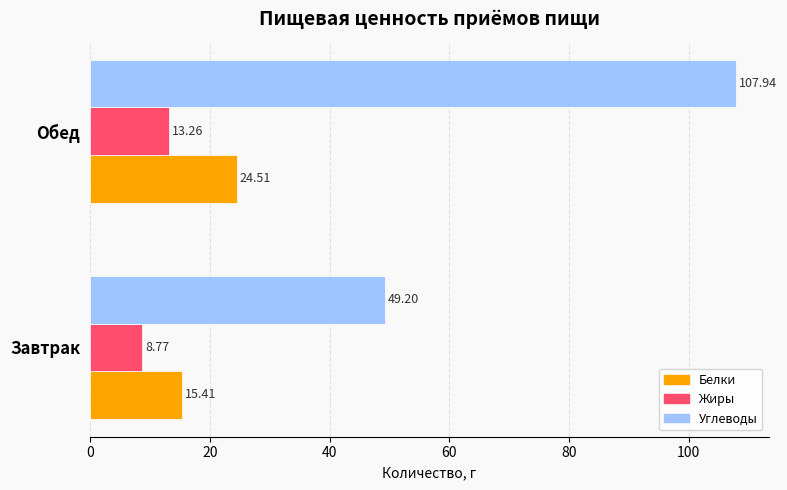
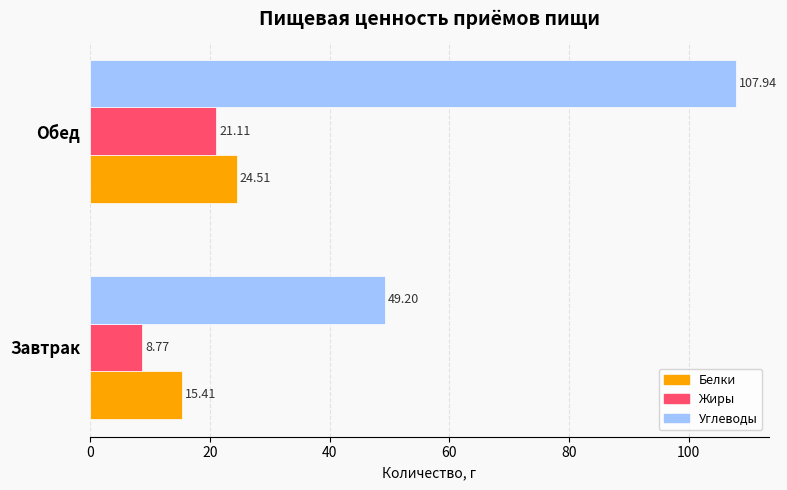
Жиры, Обед: 13.26 -> 21.11
